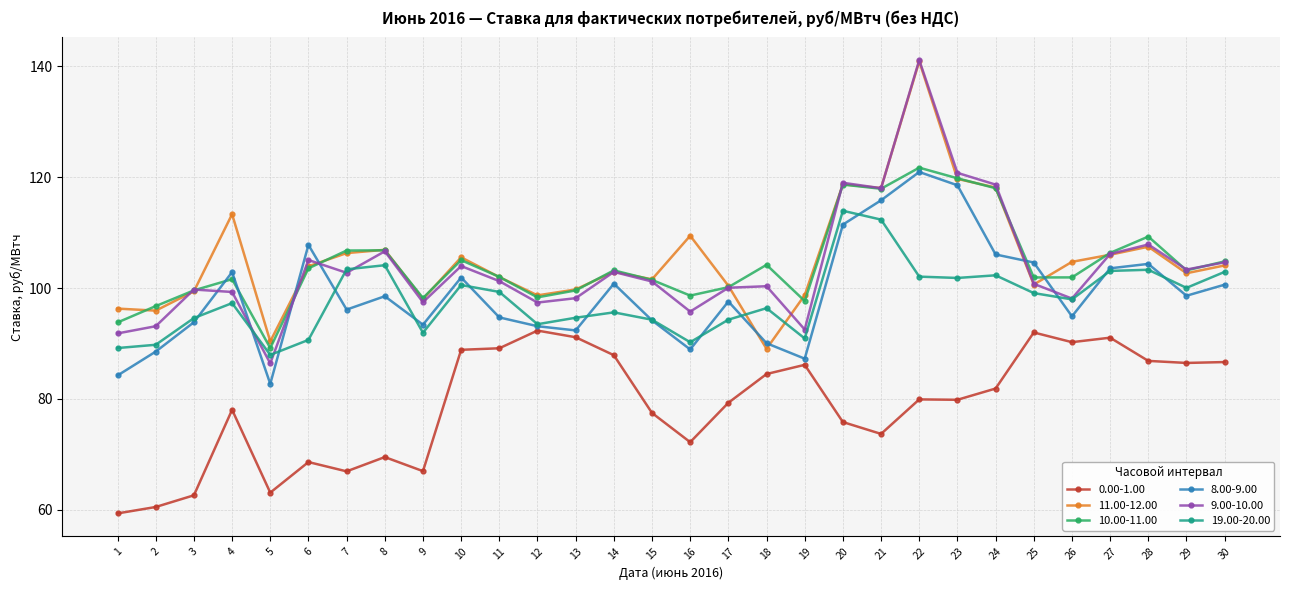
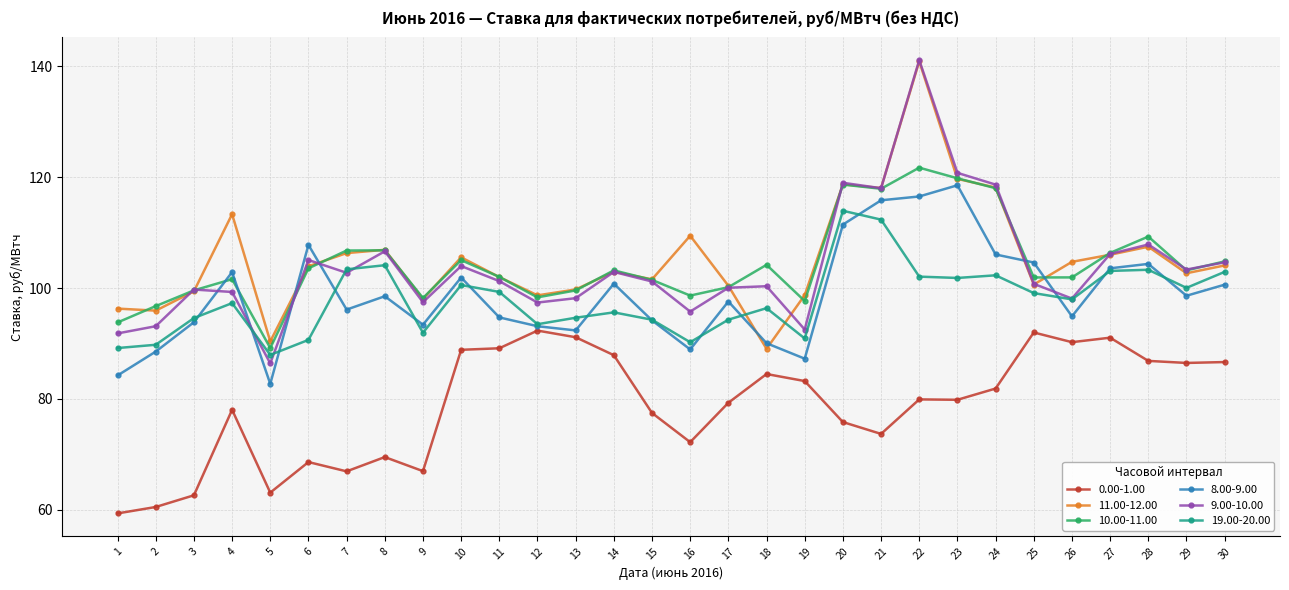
0.00-1.00, 19: 86 -> 83
8.00-9.00, 22: 121 -> 117
